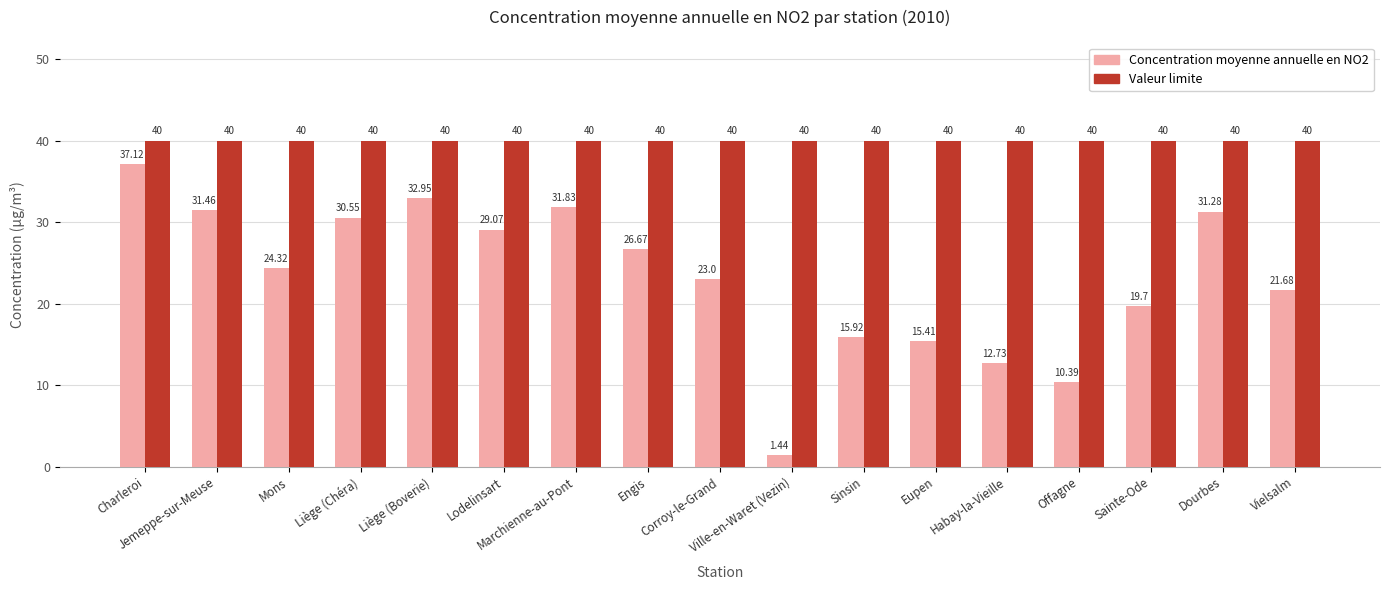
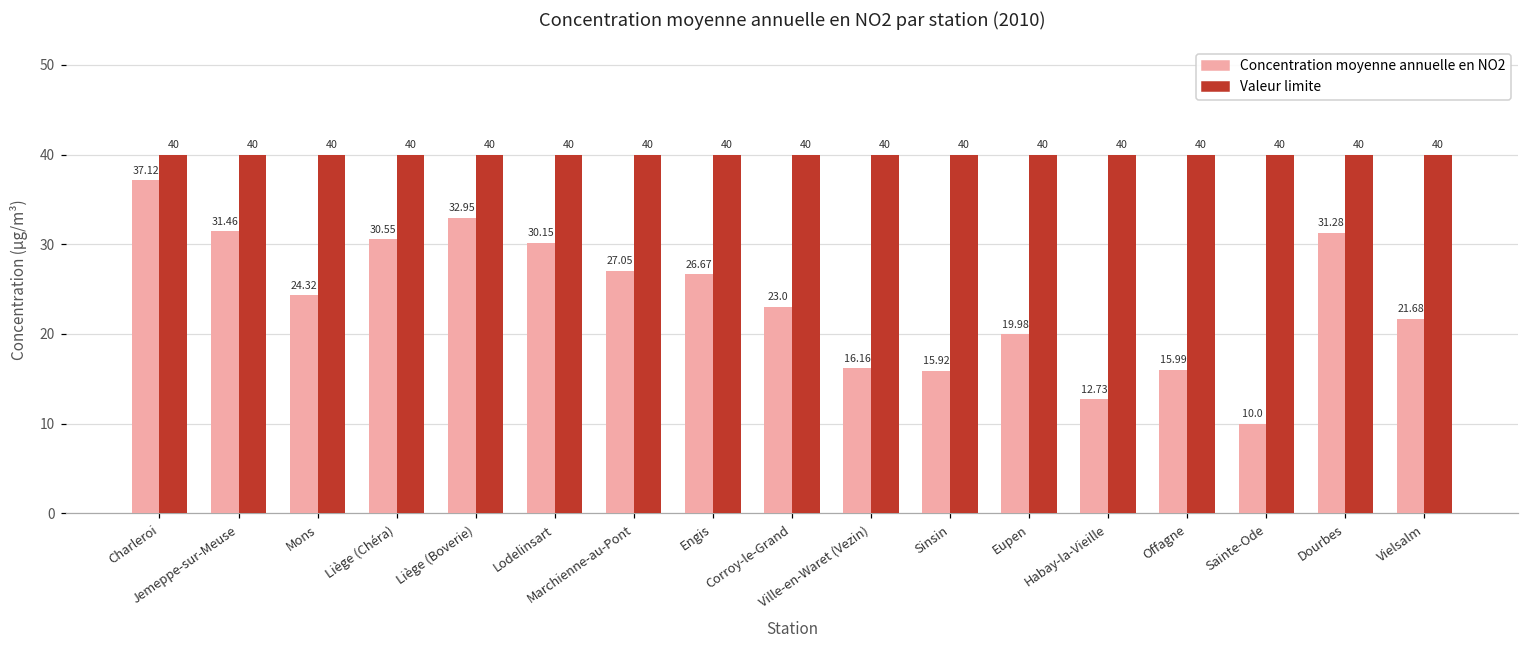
Concentration moyenne annuelle en NO2, Lodelinsart: 29.07 -> 30.15
Concentration moyenne annuelle en NO2, Marchienne-au-Pont: 31.83 -> 27.05
Concentration moyenne annuelle en NO2, Ville-en-Waret (Vezin): 1.44 -> 16.16
Concentration moyenne annuelle en NO2, Eupen: 15.41 -> 19.98
Concentration moyenne annuelle en NO2, Offagne: 10.39 -> 15.99
Concentration moyenne annuelle en NO2, Sainte-Ode: 19.7 -> 10.0
